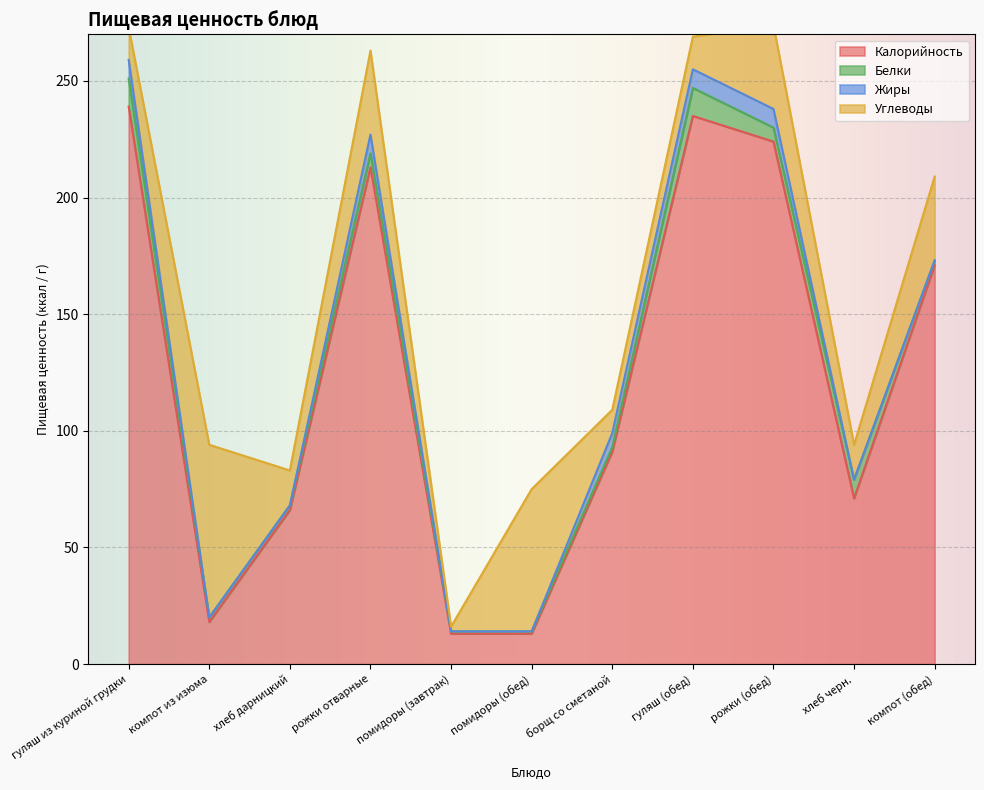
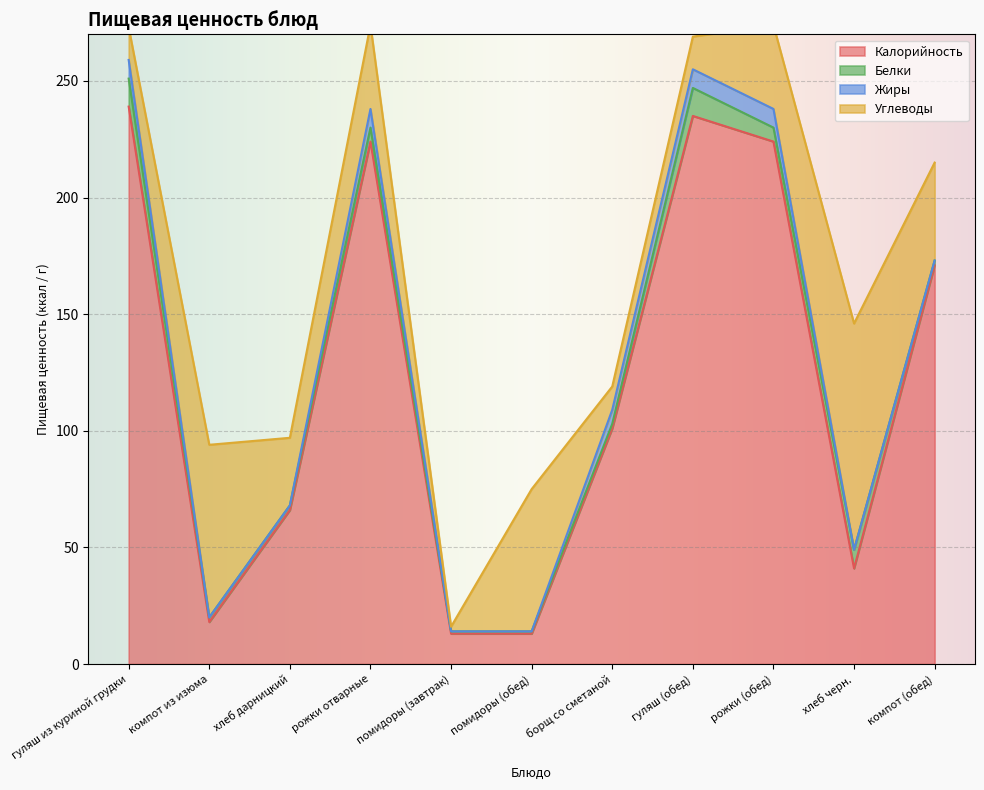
Углеводы, хлеб дарницкий: 15 -> 29
Калорийность, рожки отварные: 213 -> 224
Калорийность, борщ со сметаной: 91 -> 101
Калорийность, хлеб черн.: 71 -> 41
Углеводы, хлеб черн.: 15 -> 97
Углеводы, компот (обед): 36 -> 42
